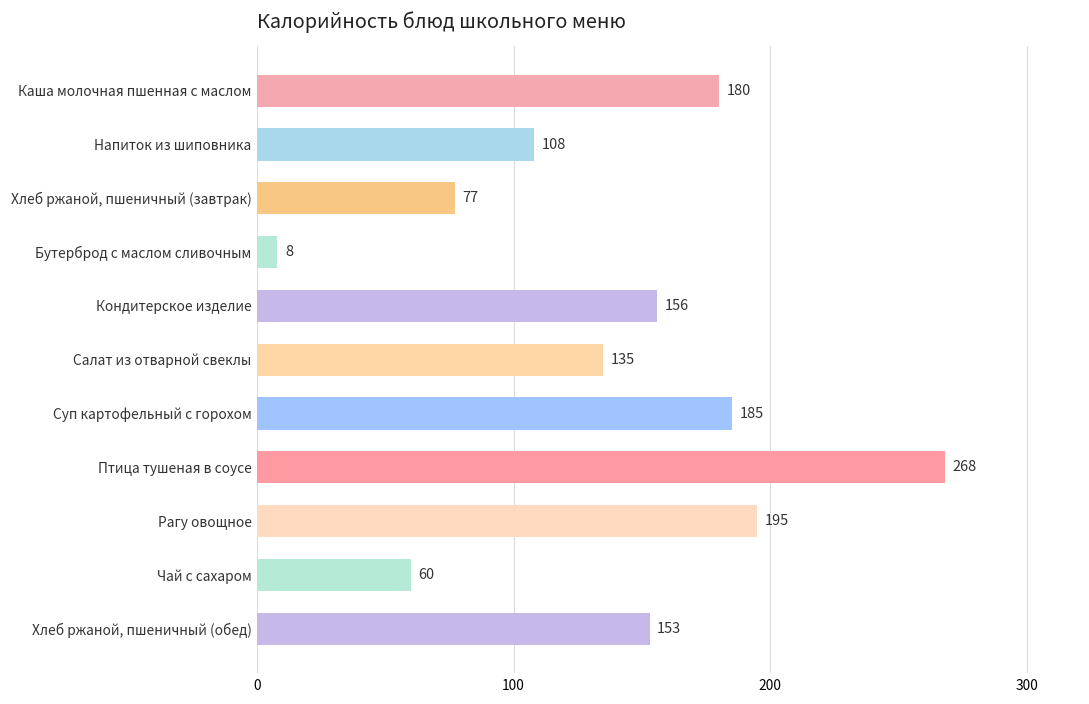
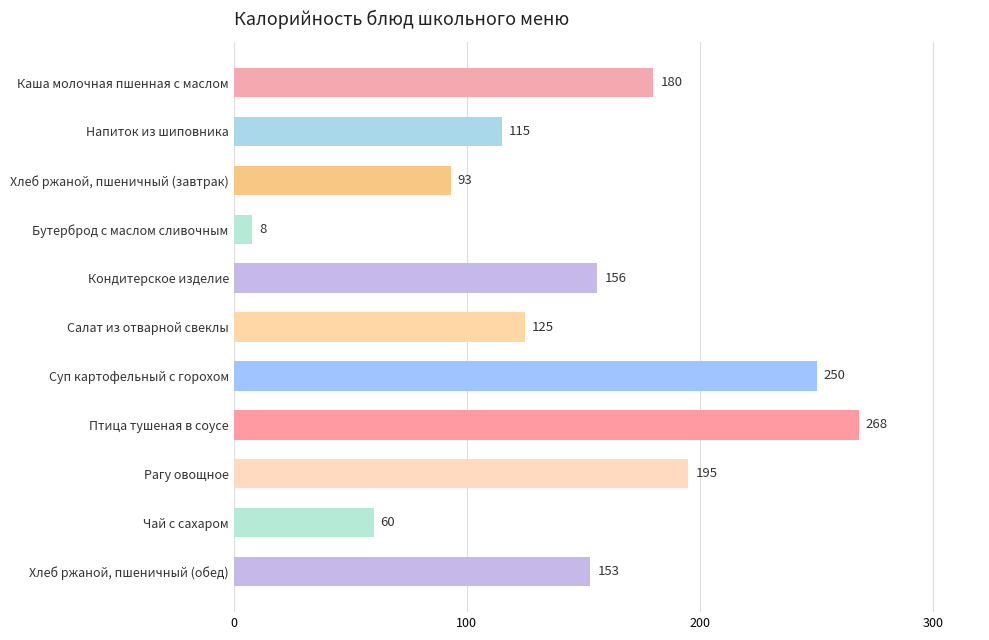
Напиток из шиповника: 108 -> 115
Хлеб ржаной, пшеничный (завтрак): 77 -> 93
Салат из отварной свеклы: 135 -> 125
Суп картофельный с горохом: 185 -> 250
